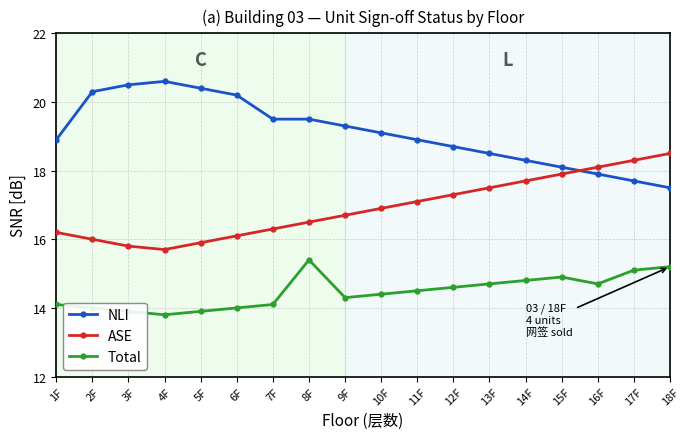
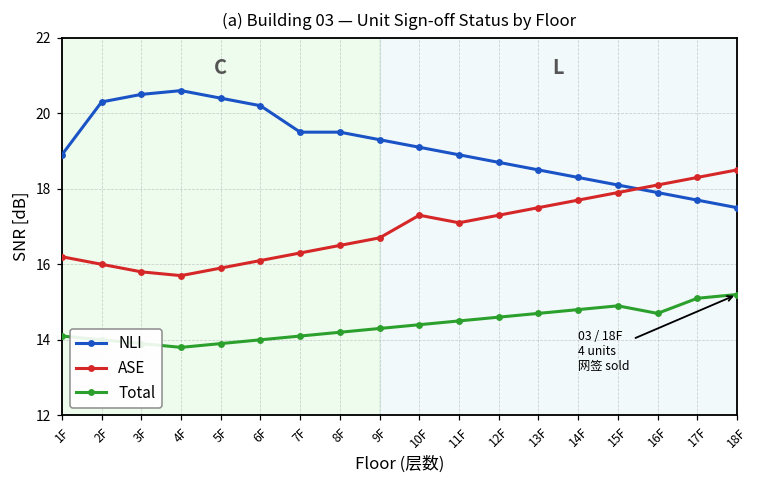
Total, 8F: 15.4 -> 14.2
ASE, 10F: 16.9 -> 17.3
